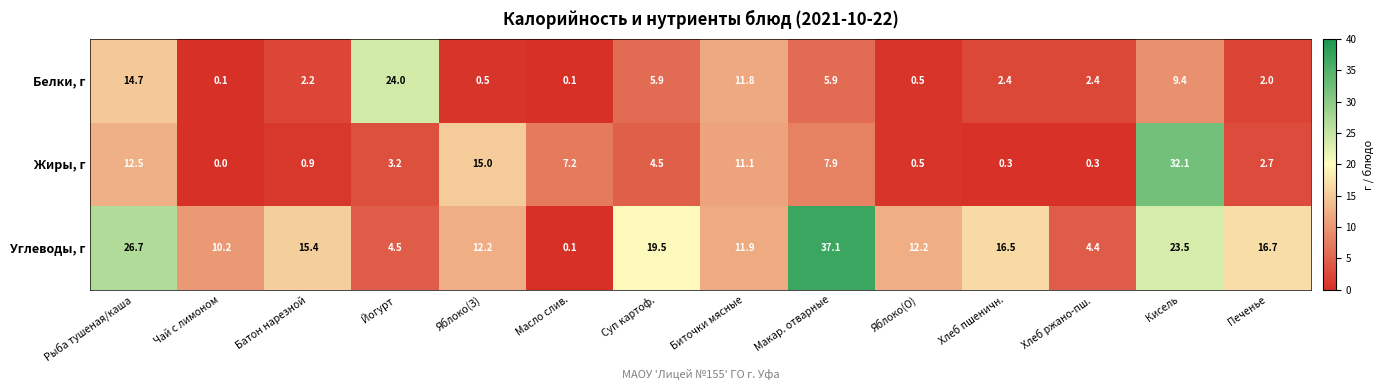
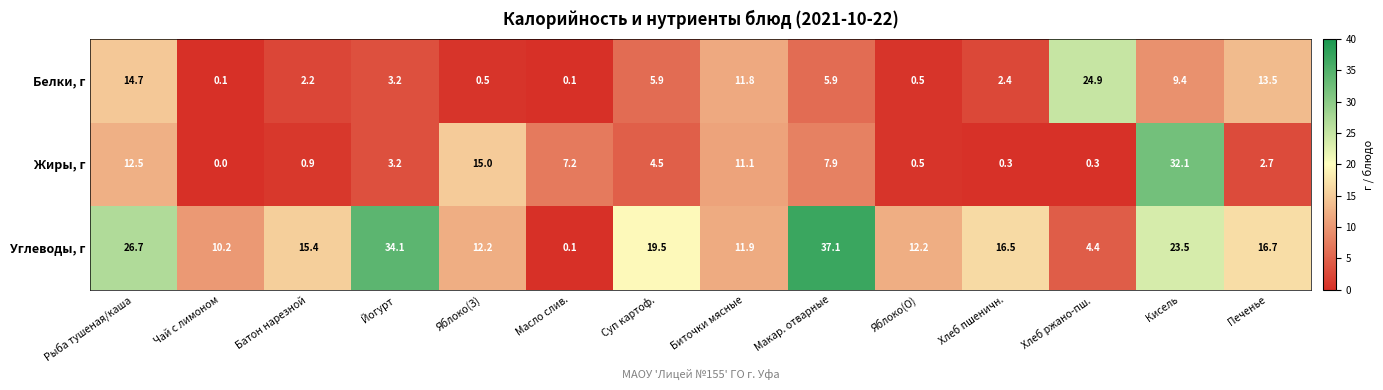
Белки, г, Йогурт: 24.0 -> 3.2
Белки, г, Хлеб ржано-пш.: 2.4 -> 24.9
Белки, г, Печенье: 2.0 -> 13.5
Углеводы, г, Йогурт: 4.5 -> 34.1
